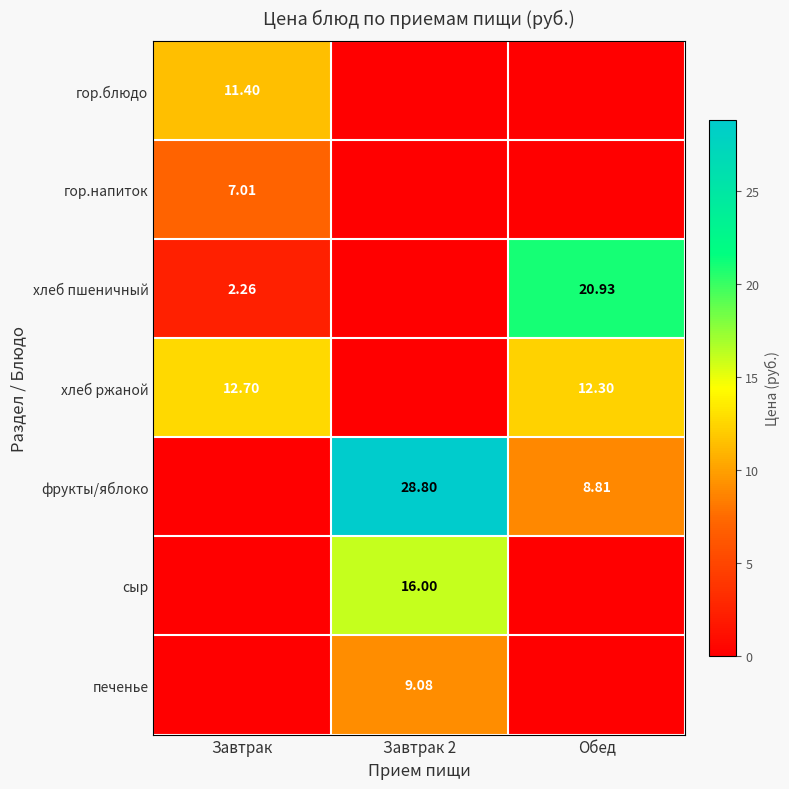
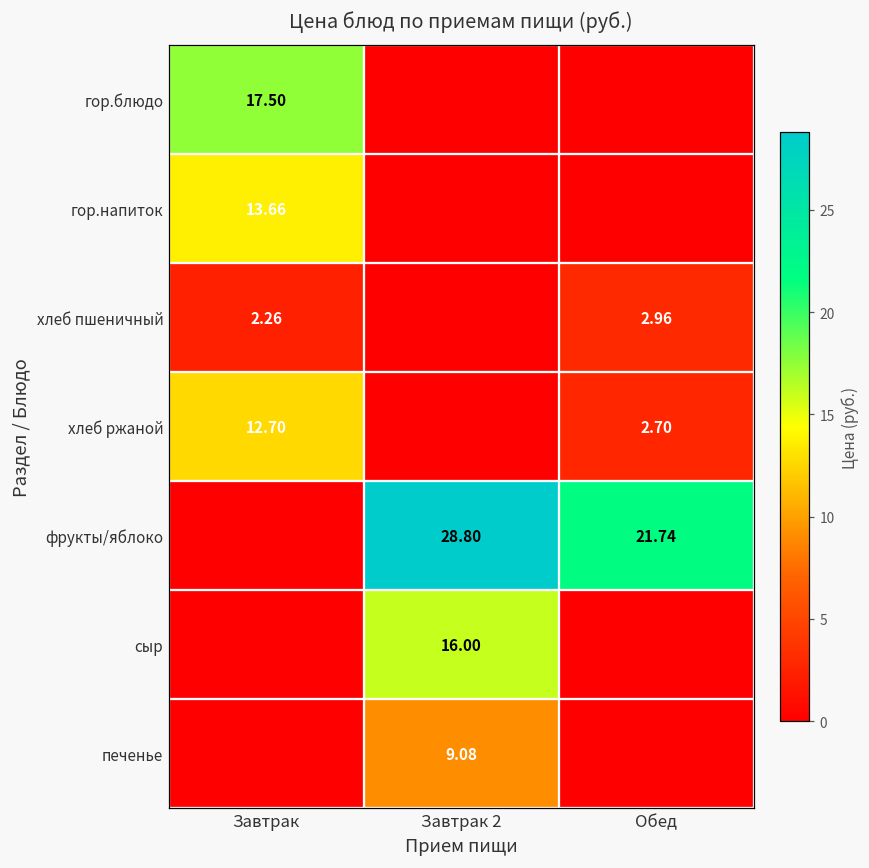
гор.блюдо, Завтрак: 11.40 -> 17.50
гор.напиток, Завтрак: 7.01 -> 13.66
хлеб пшеничный, Обед: 20.93 -> 2.96
хлеб ржаной, Обед: 12.30 -> 2.70
фрукты/яблоко, Обед: 8.81 -> 21.74
